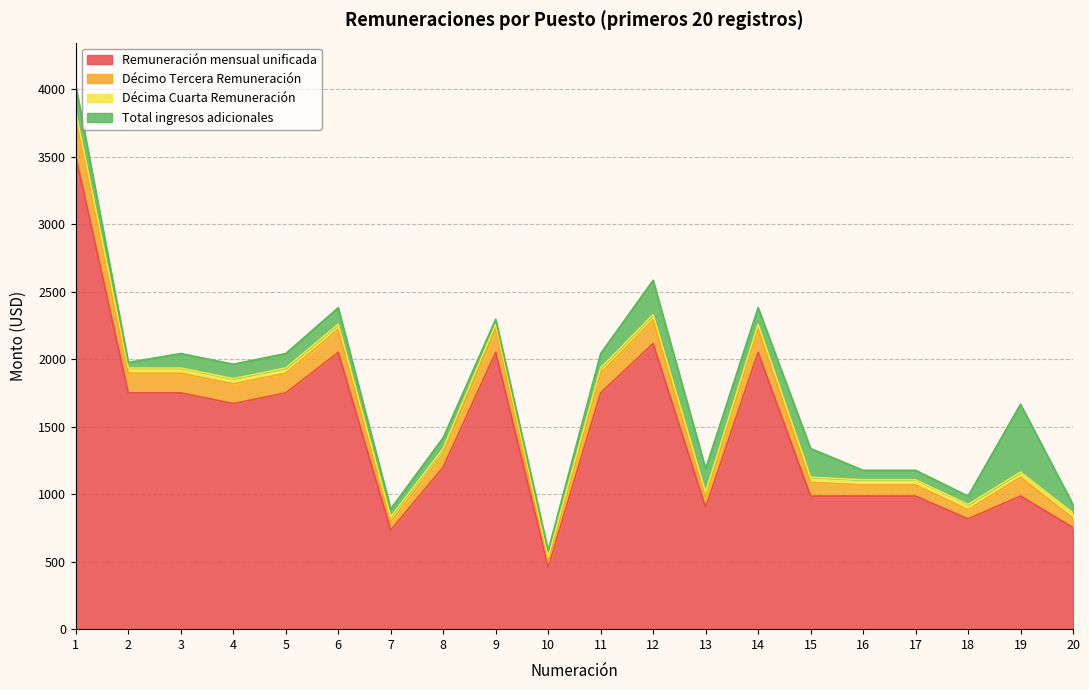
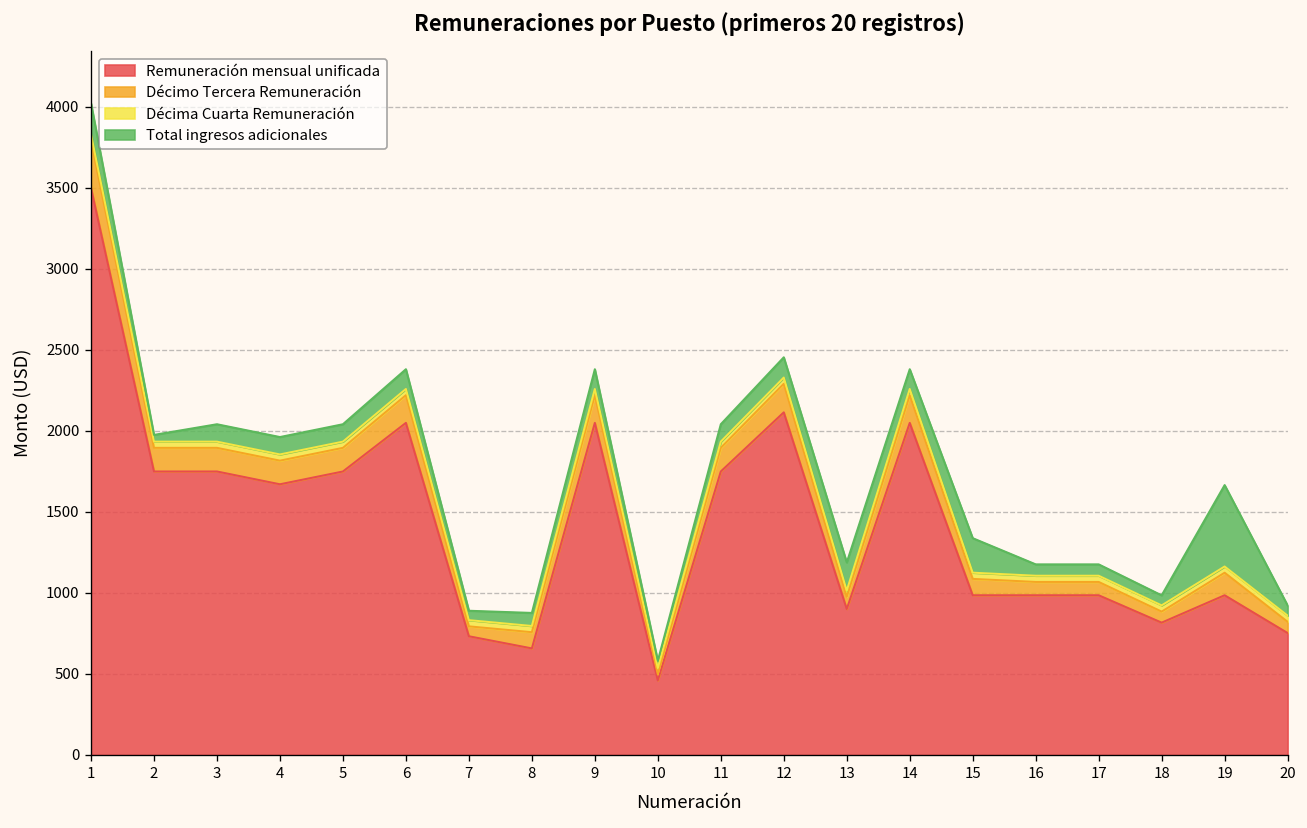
Remuneración mensual unificada, 8: 1200 -> 660
Total ingresos adicionales, 9: 40 -> 120
Total ingresos adicionales, 12: 250 -> 130
